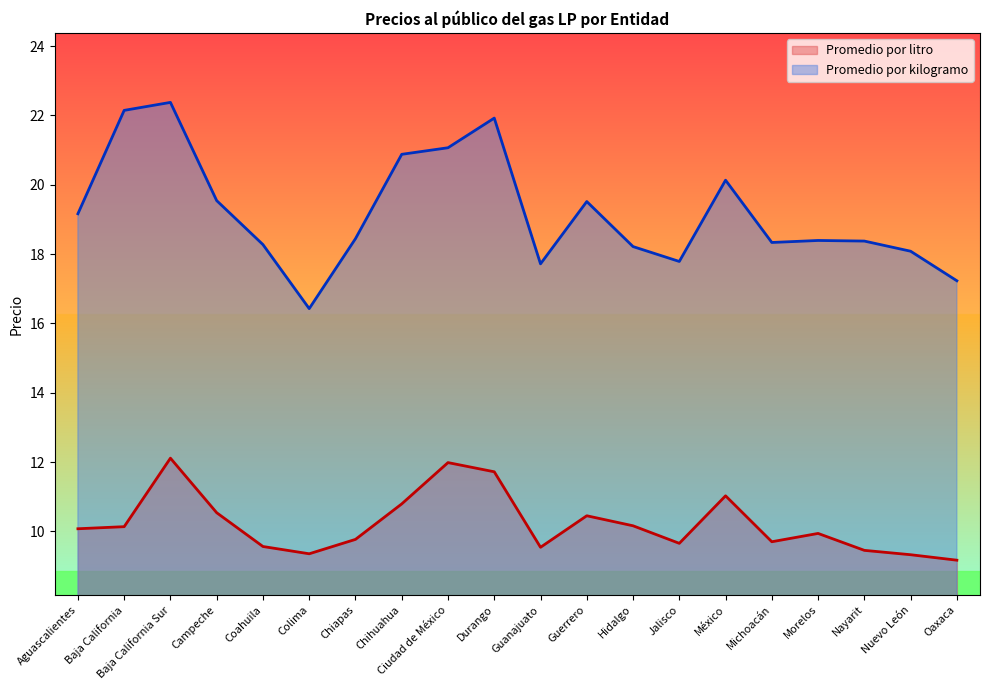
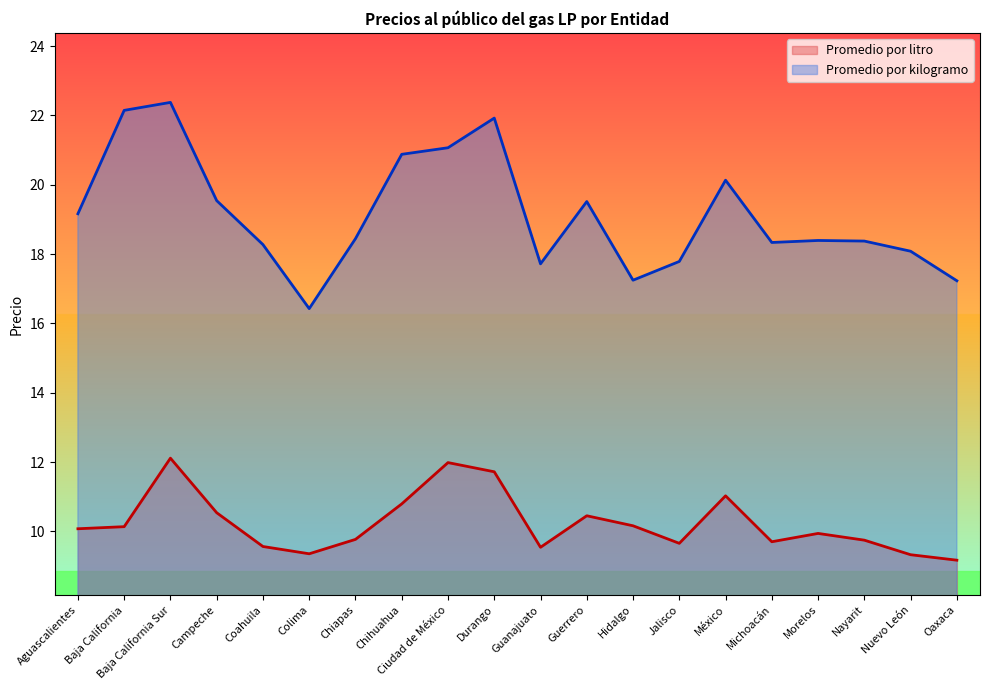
Promedio por kilogramo, Hidalgo: 18.2 -> 17.2
Promedio por litro, Nayarit: 9.5 -> 9.7
